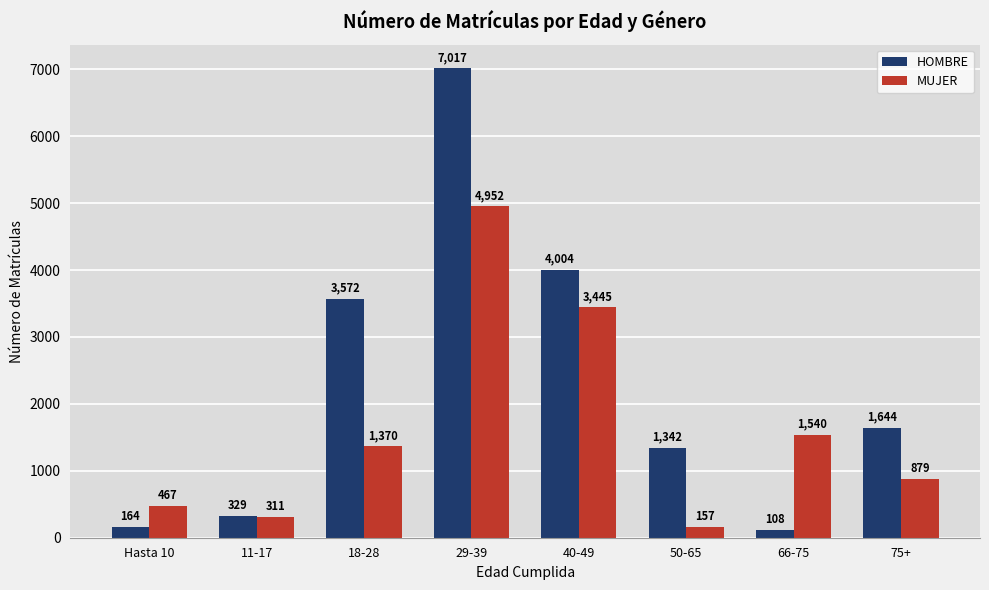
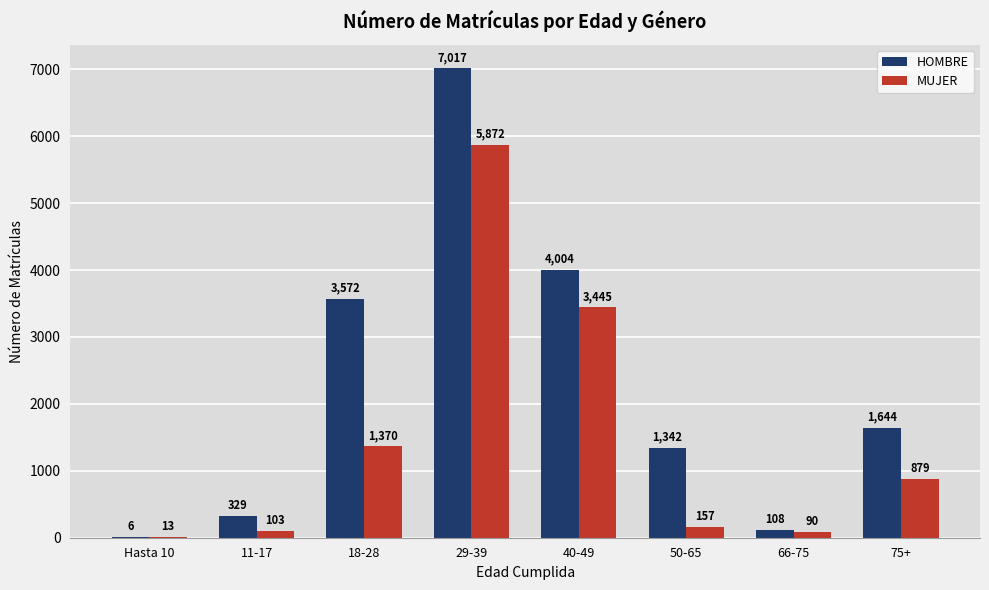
HOMBRE, Hasta 10: 164 -> 6
MUJER, Hasta 10: 467 -> 13
MUJER, 11-17: 311 -> 103
MUJER, 29-39: 4,952 -> 5,872
MUJER, 66-75: 1,540 -> 90
